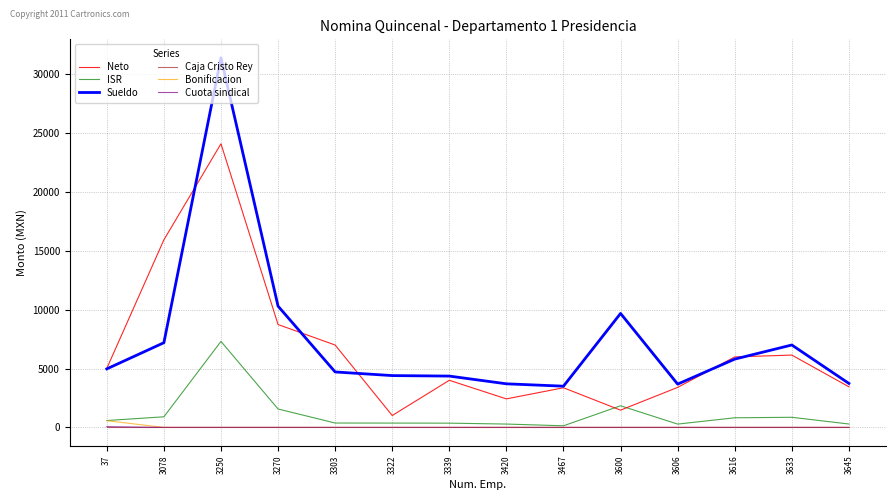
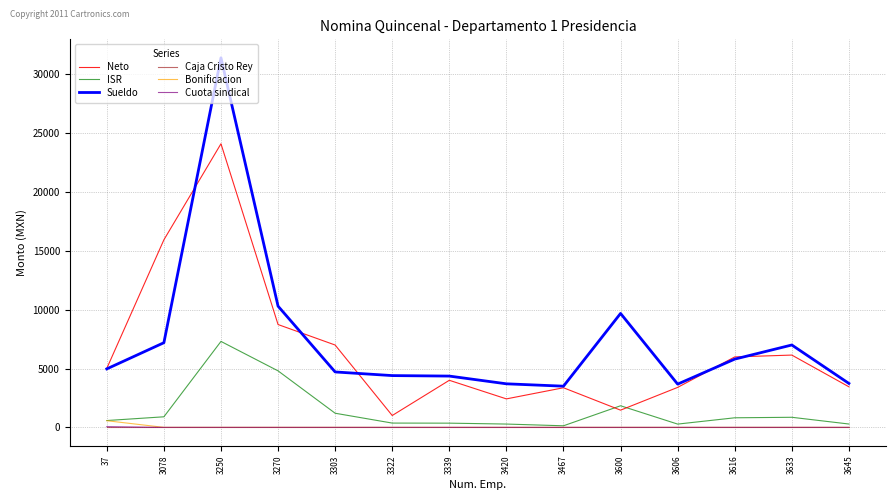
ISR, 3270: 1600 -> 4800
ISR, 3303: 400 -> 1200
